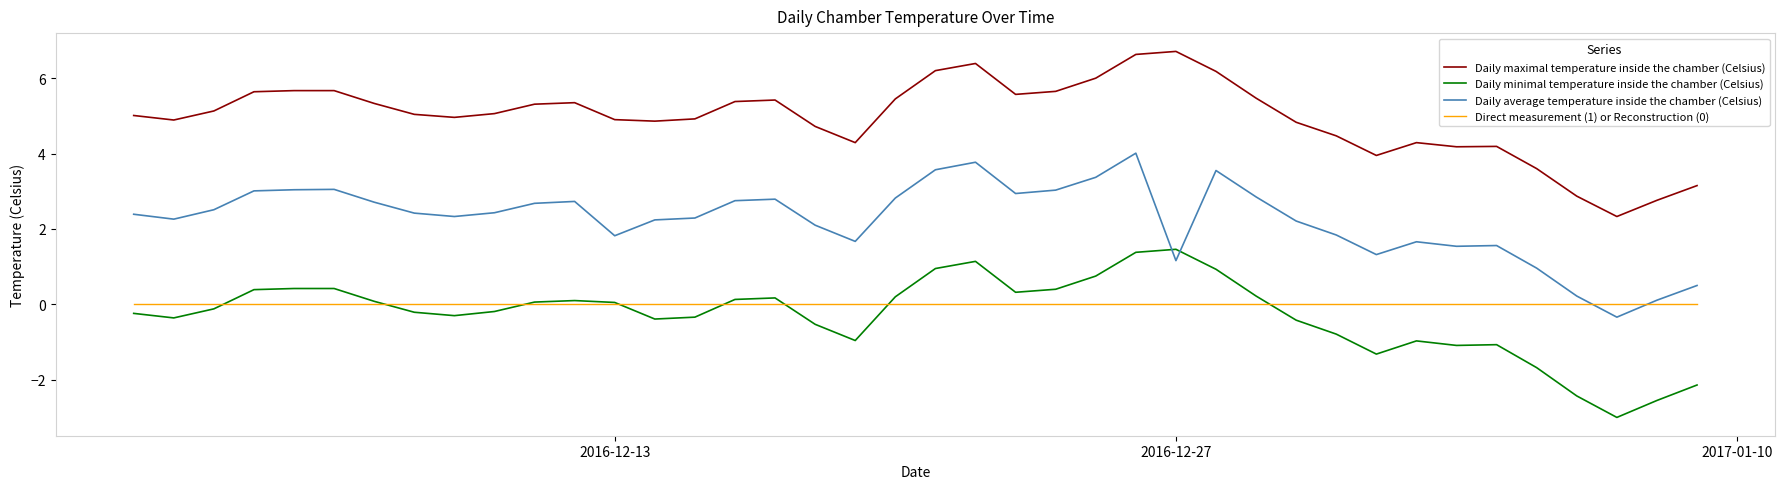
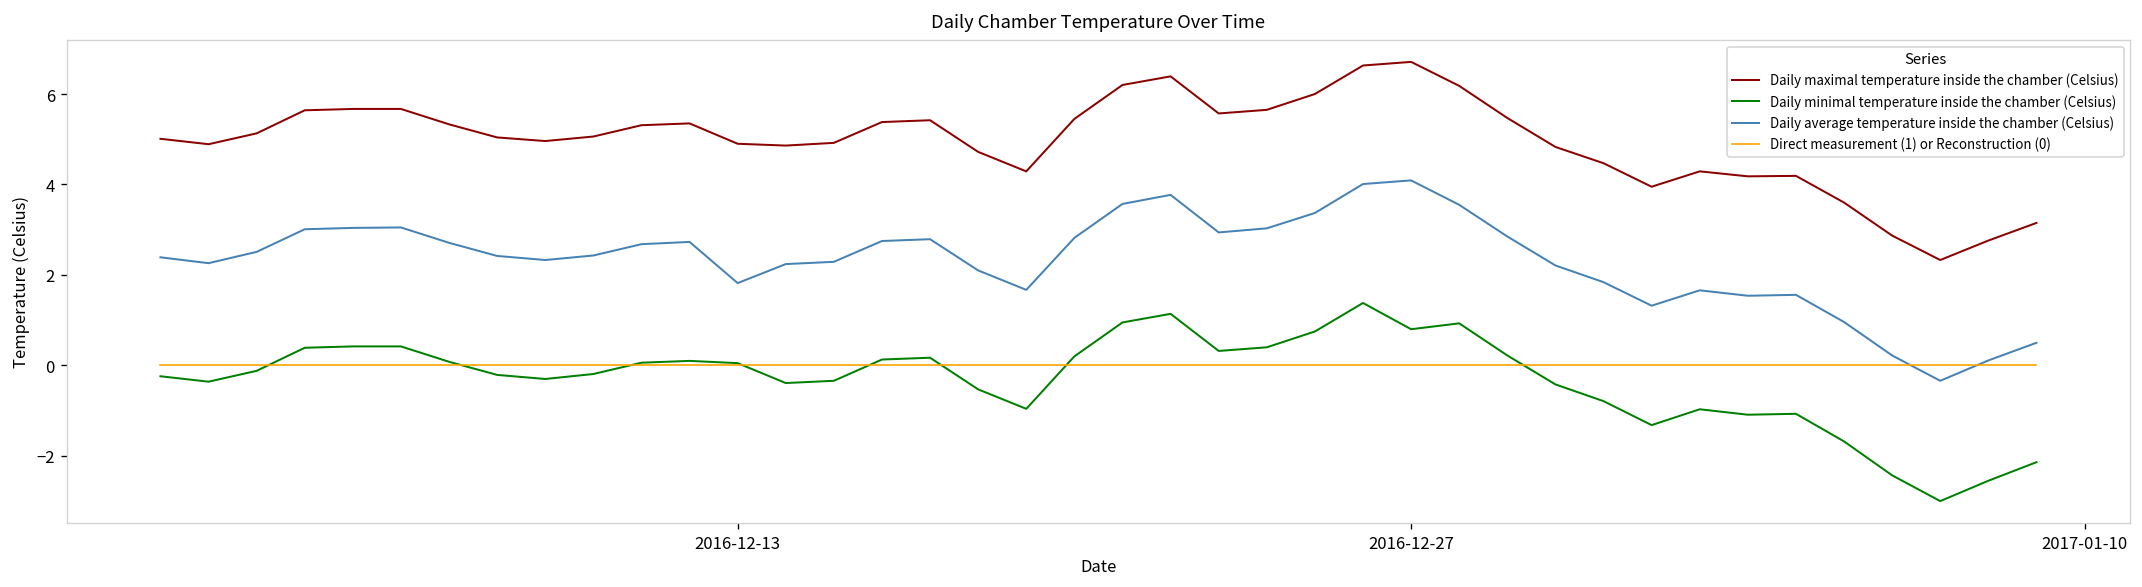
Daily minimal temperature inside the chamber (Celsius), 2016-12-27: 1.5 -> 0.8
Daily average temperature inside the chamber (Celsius), 2016-12-27: 1.2 -> 4.1
